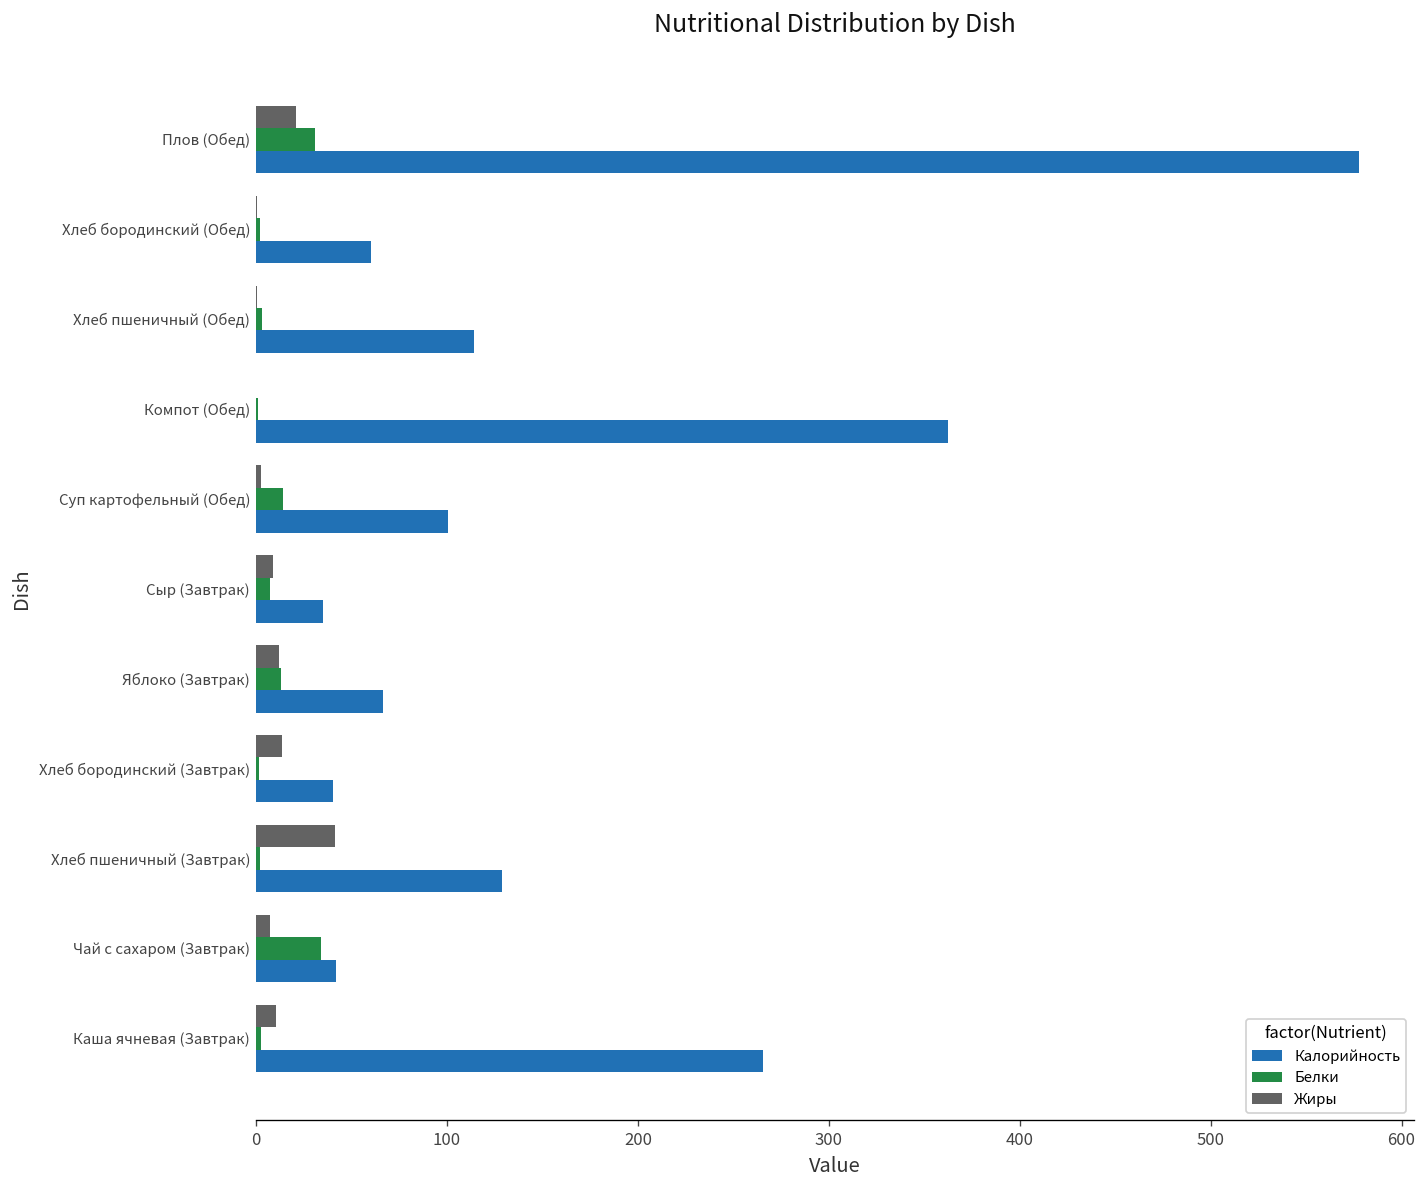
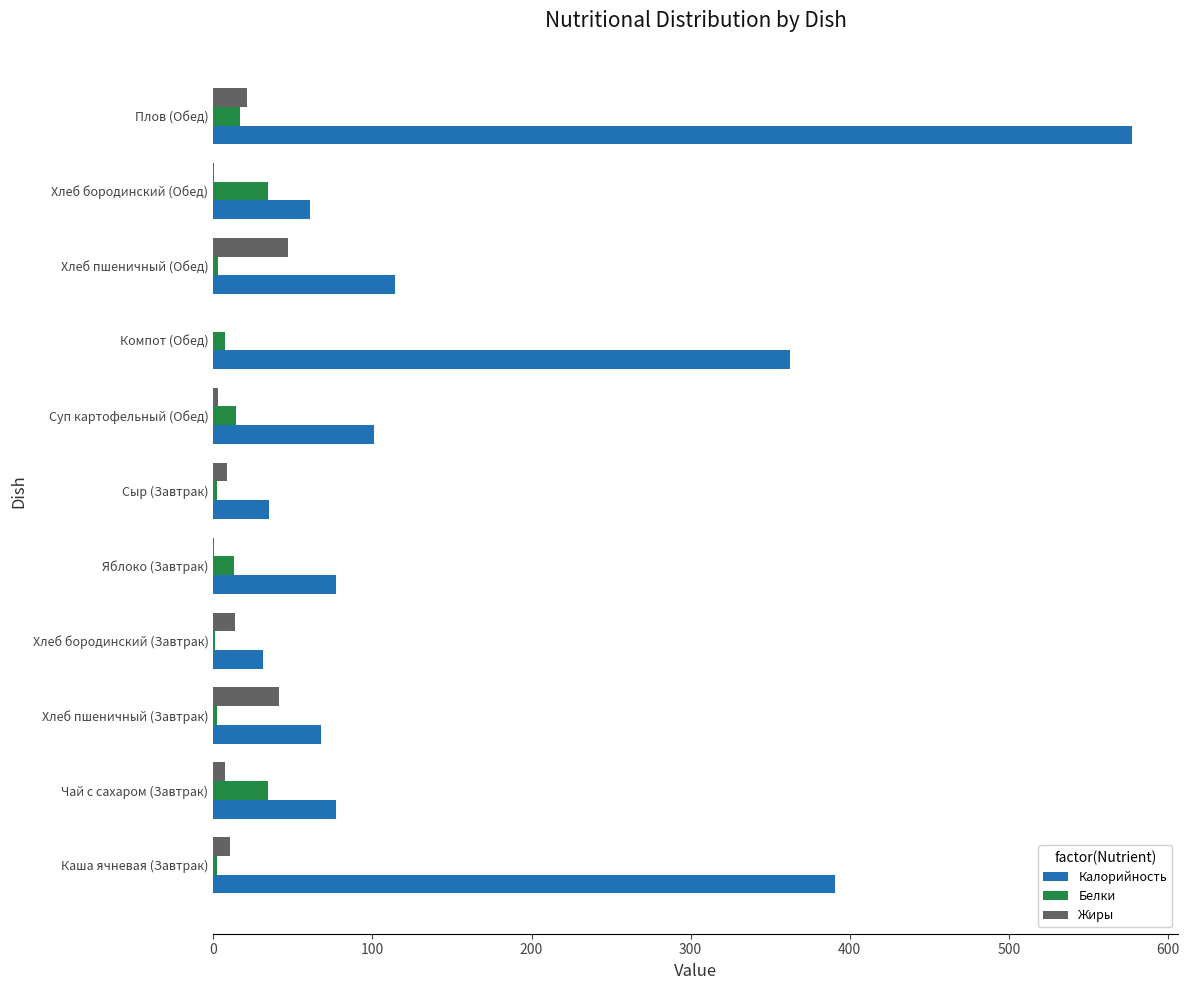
Белки, Плов (Обед): 31 -> 17
Белки, Хлеб бородинский (Обед): 2 -> 34
Жиры, Хлеб пшеничный (Обед): 0 -> 47
Белки, Компот (Обед): 1 -> 7
Белки, Сыр (Завтрак): 8 -> 2
Жиры, Яблоко (Завтрак): 12 -> 1
Калорийность, Яблоко (Завтрак): 67 -> 77
Калорийность, Хлеб бородинский (Завтрак): 40 -> 31
Калорийность, Хлеб пшеничный (Завтрак): 129 -> 68
Калорийность, Чай с сахаром (Завтрак): 42 -> 77
Калорийность, Каша ячневая (Завтрак): 265 -> 391
